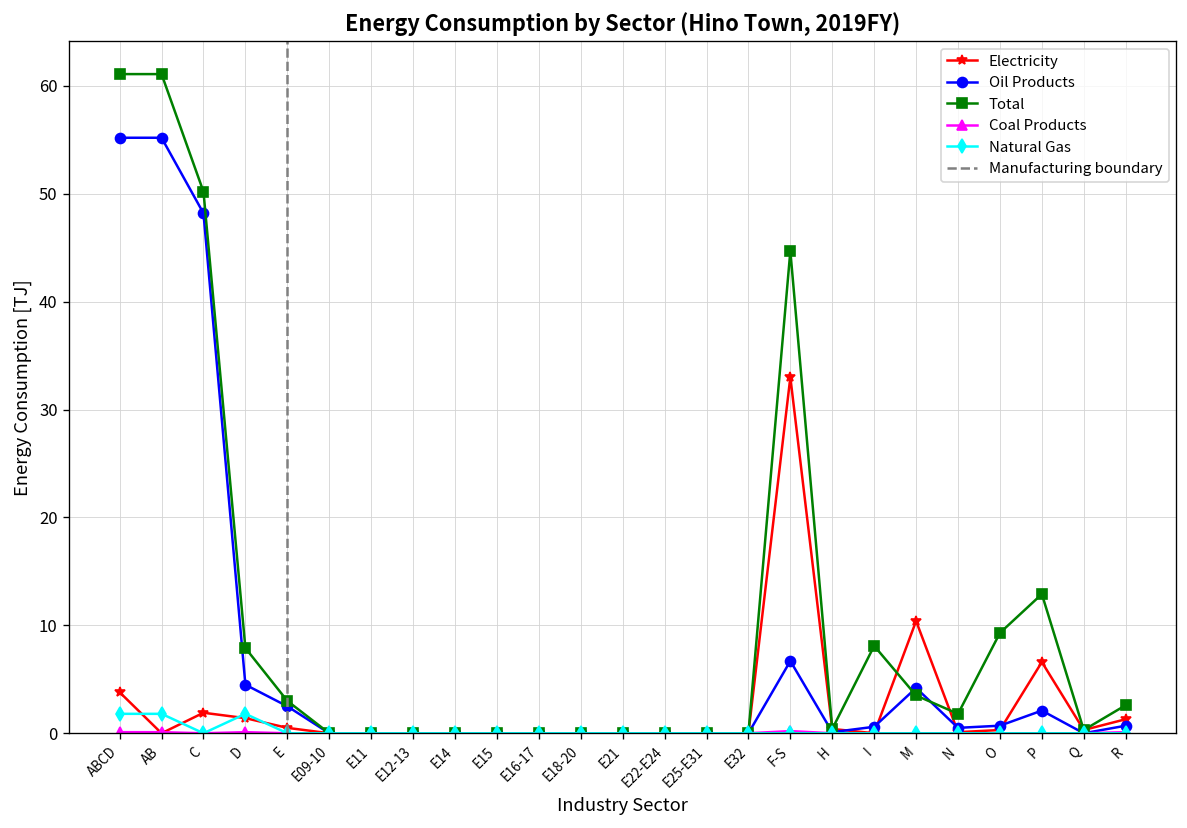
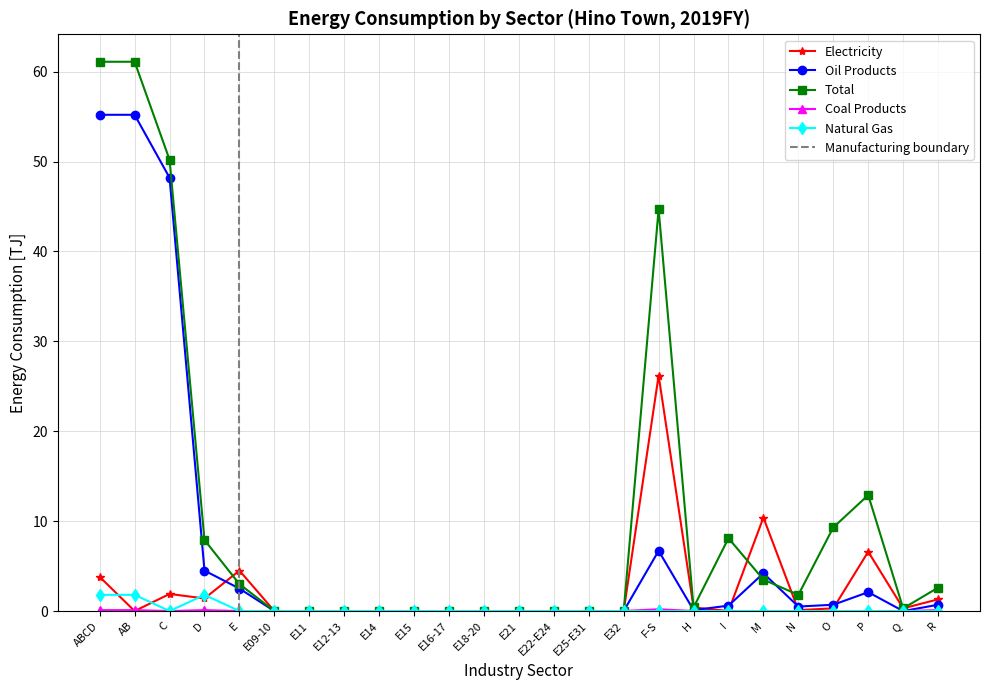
Electricity, E: 1 -> 5
Electricity, F-S: 33 -> 26
